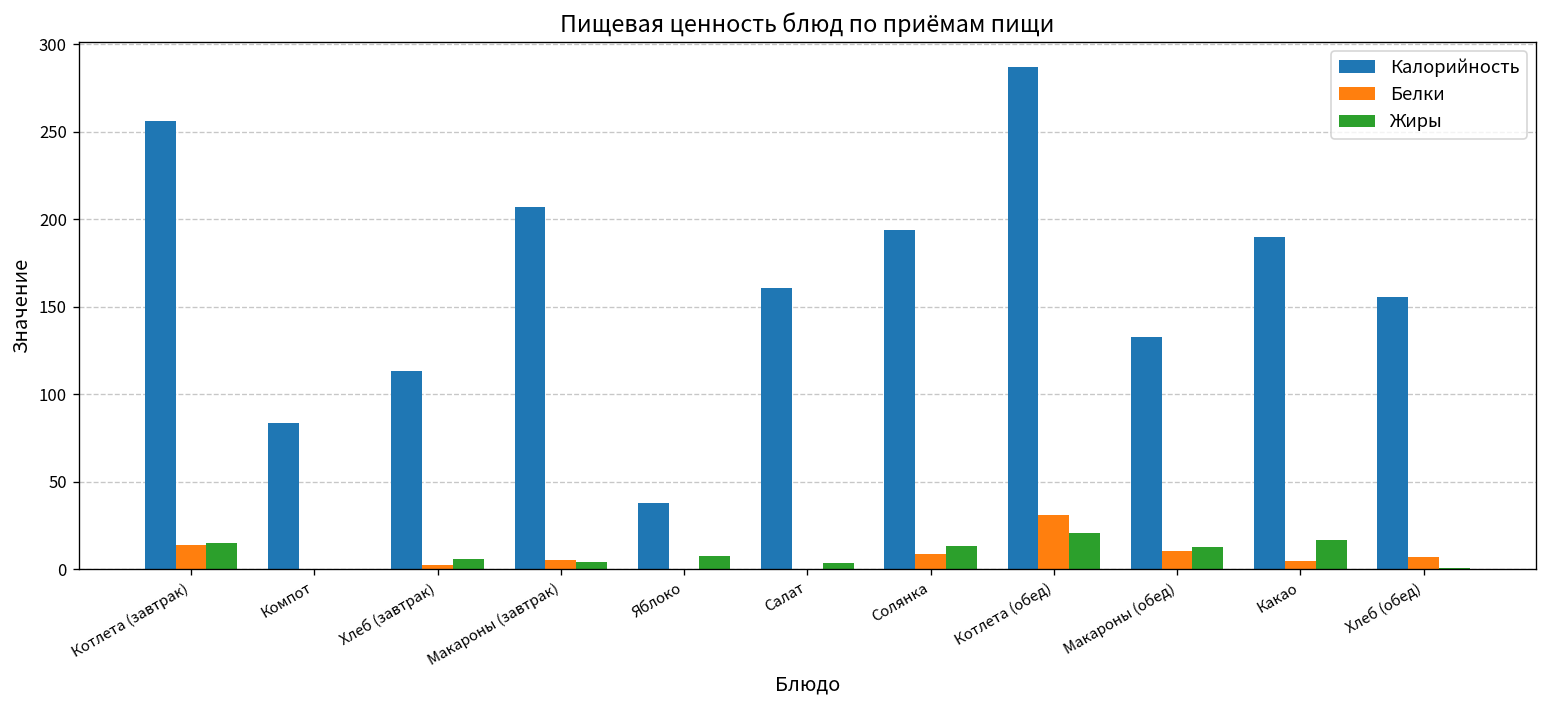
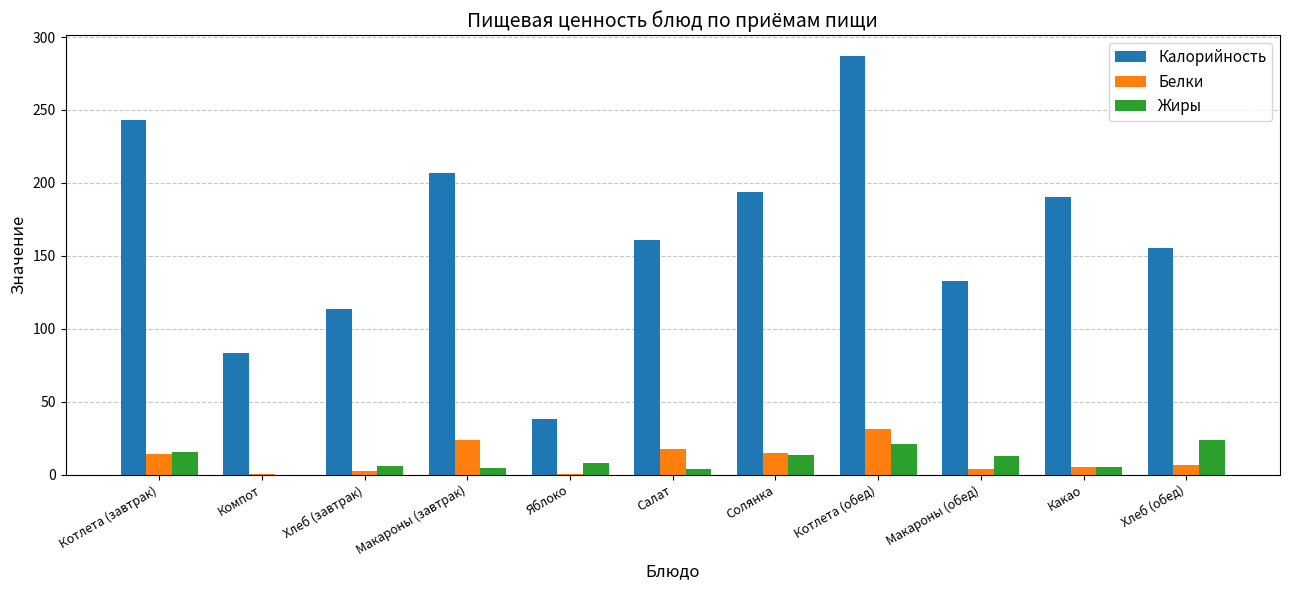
Калорийность, Котлета (завтрак): 257 -> 243
Белки, Макароны (завтрак): 6 -> 24
Белки, Салат: 0 -> 18
Белки, Солянка: 9 -> 15
Белки, Макароны (обед): 11 -> 4
Жиры, Какао: 17 -> 5
Жиры, Хлеб (обед): 1 -> 24
